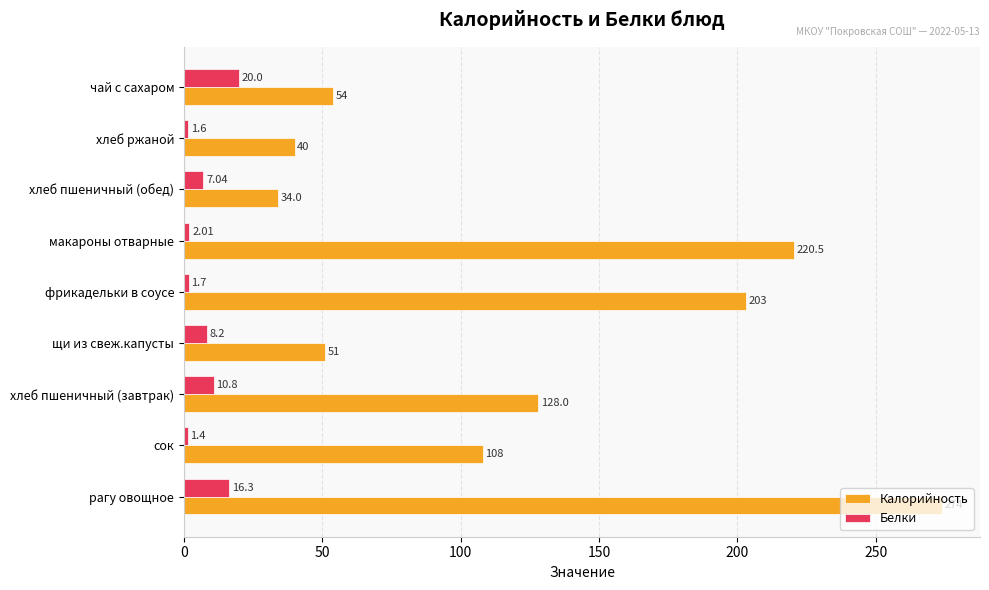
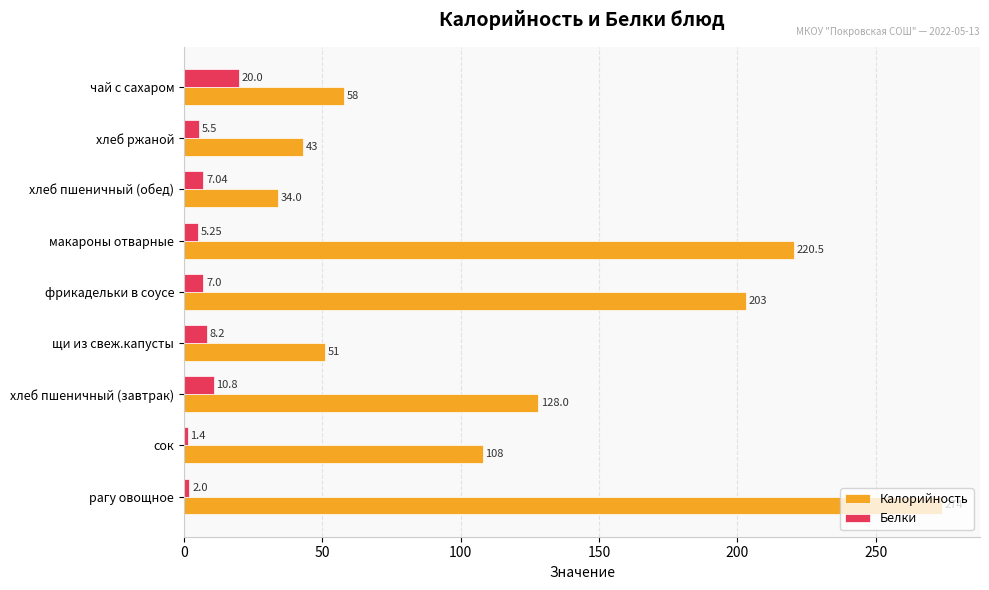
Калорийность, чай с сахаром: 54 -> 58
Белки, хлеб ржаной: 1.6 -> 5.5
Калорийность, хлеб ржаной: 40 -> 43
Белки, макароны отварные: 2.01 -> 5.25
Белки, фрикадельки в соусе: 1.7 -> 7.0
Белки, рагу овощное: 16.3 -> 2.0
